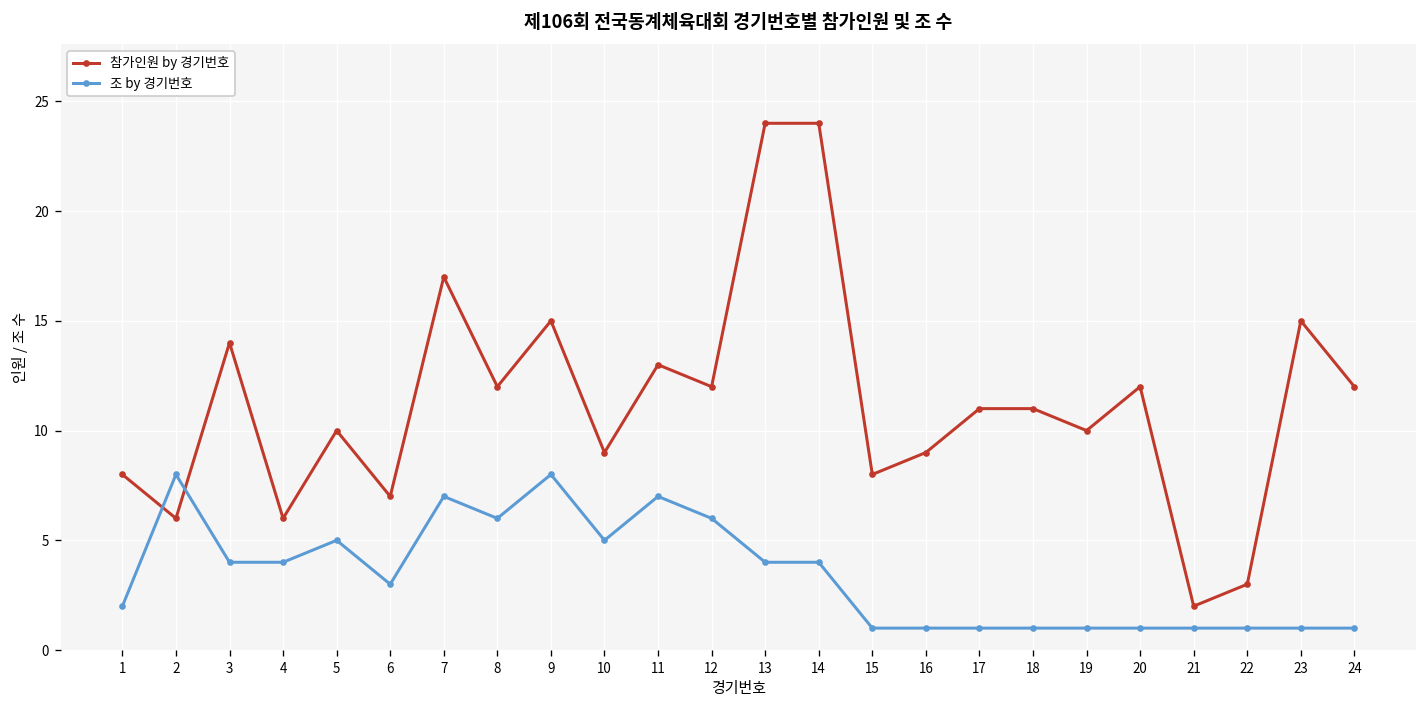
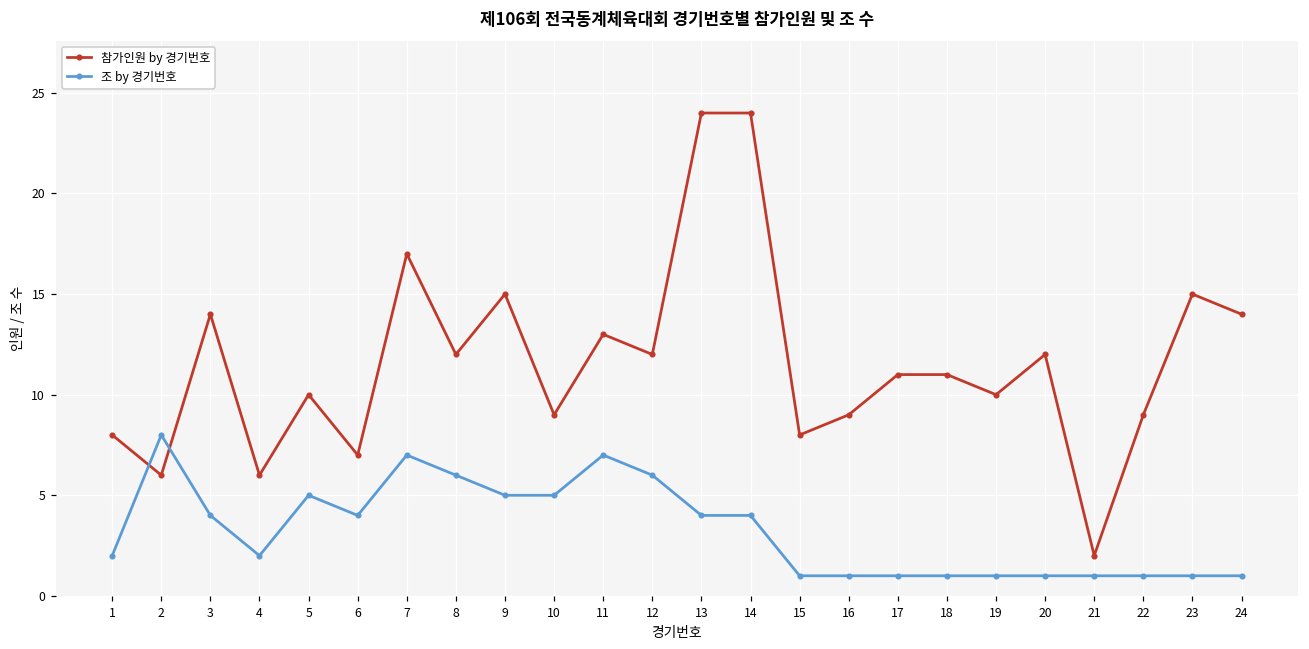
조 by 경기번호, 4: 4 -> 2
조 by 경기번호, 6: 3 -> 4
조 by 경기번호, 9: 8 -> 5
참가인원 by 경기번호, 22: 3 -> 9
참가인원 by 경기번호, 24: 12 -> 14
